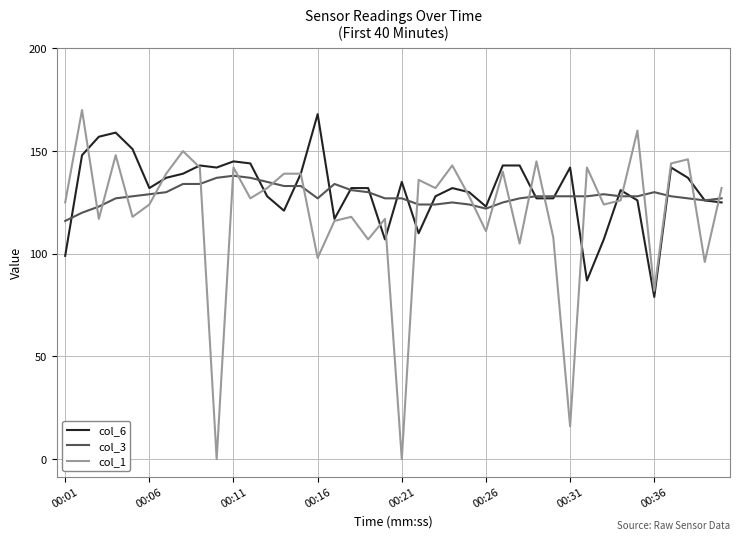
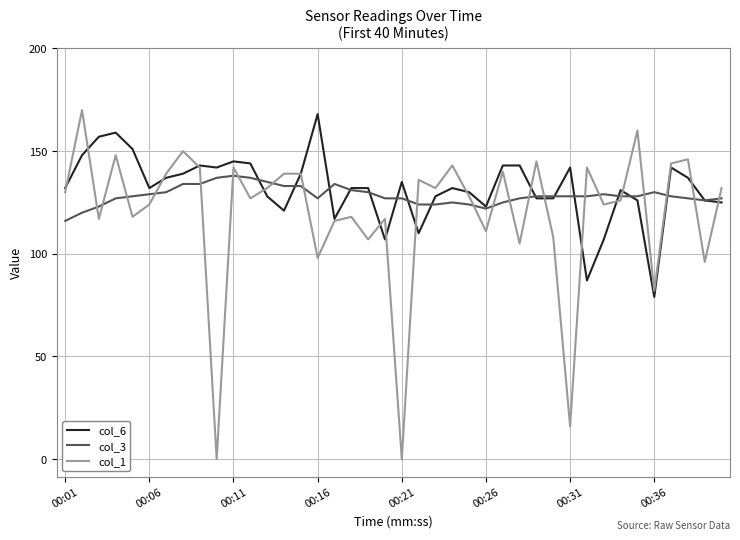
col_6, 00:01: 99 -> 132
col_1, 00:01: 125 -> 130
